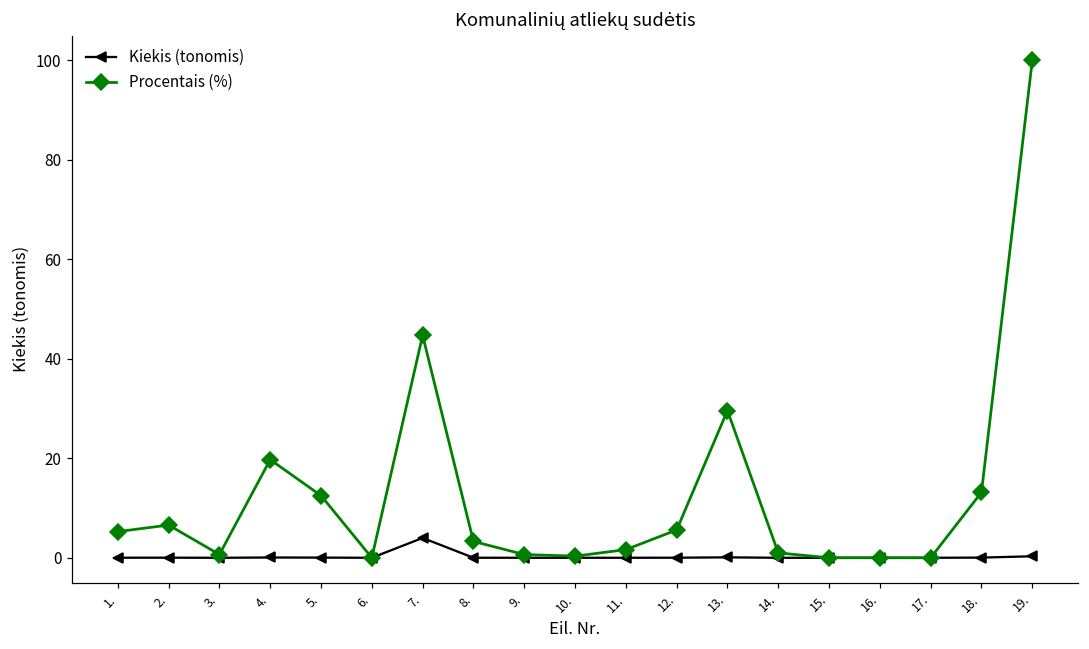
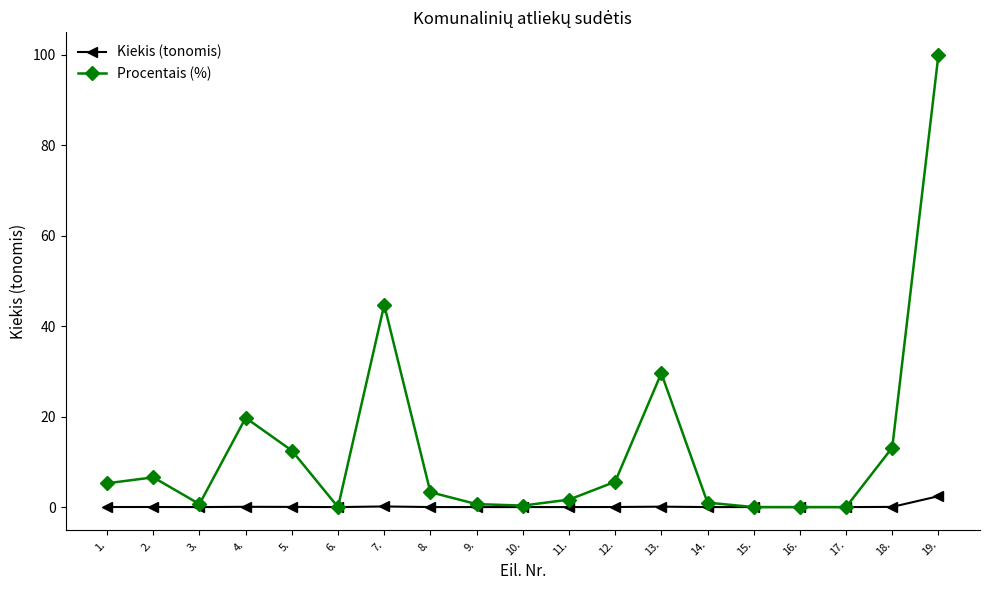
Kiekis (tonomis), 7.: 4 -> 0
Kiekis (tonomis), 19.: 0 -> 2
